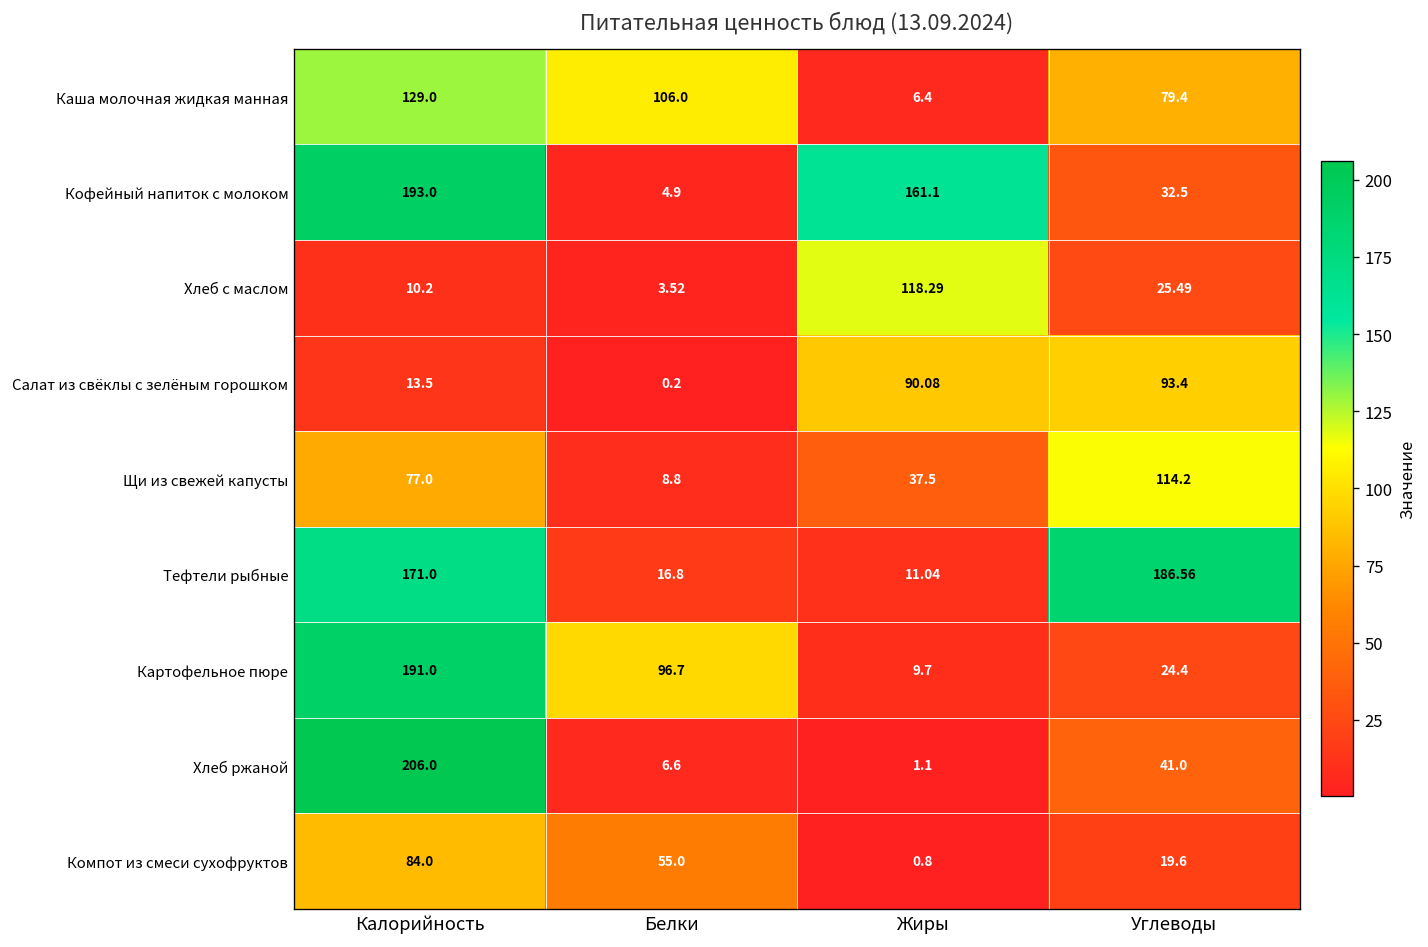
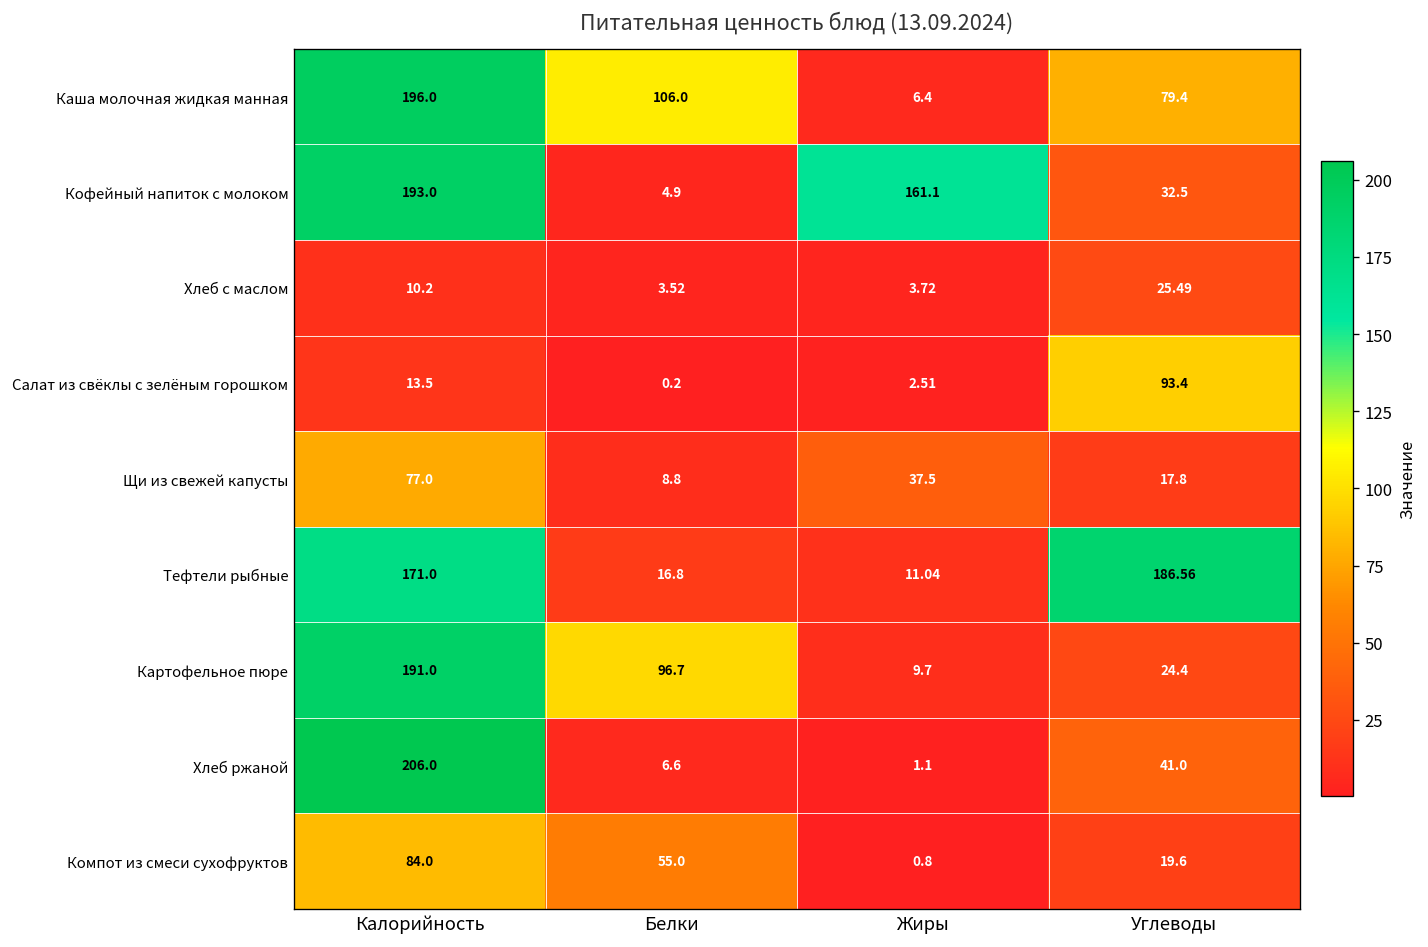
Каша молочная жидкая манная, Калорийность: 129.0 -> 196.0
Хлеб с маслом, Жиры: 118.29 -> 3.72
Салат из свёклы с зелёным горошком, Жиры: 90.08 -> 2.51
Щи из свежей капусты, Углеводы: 114.2 -> 17.8
